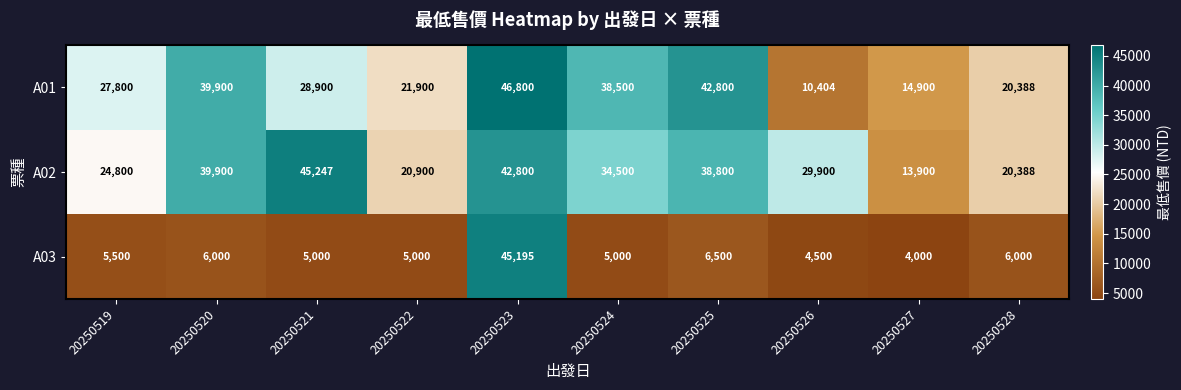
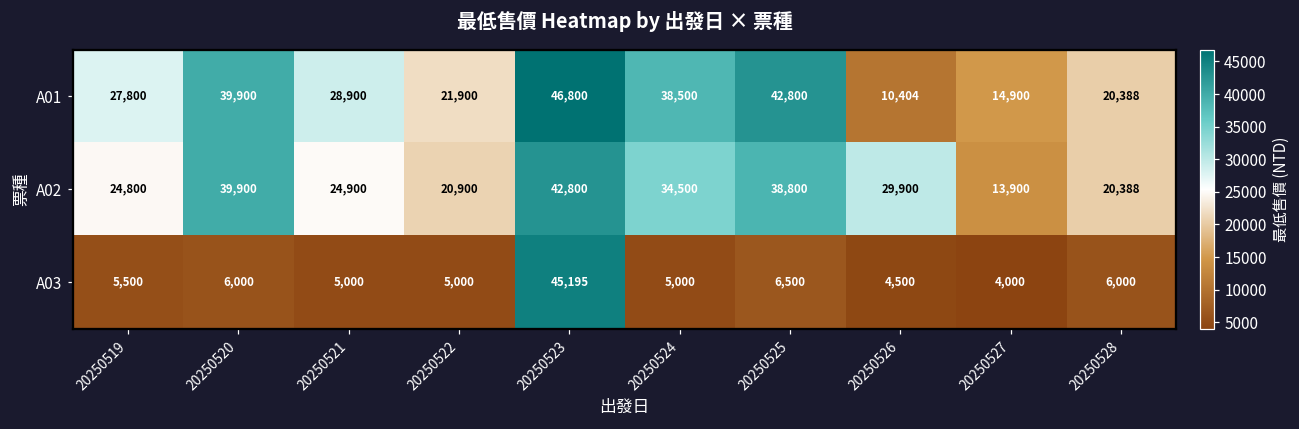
A02, 20250521: 45,247 -> 24,900
